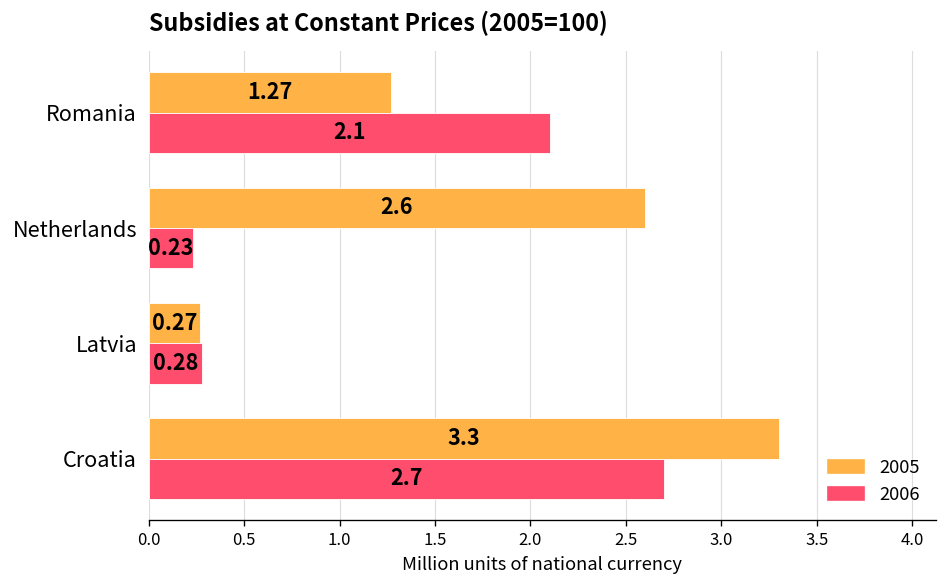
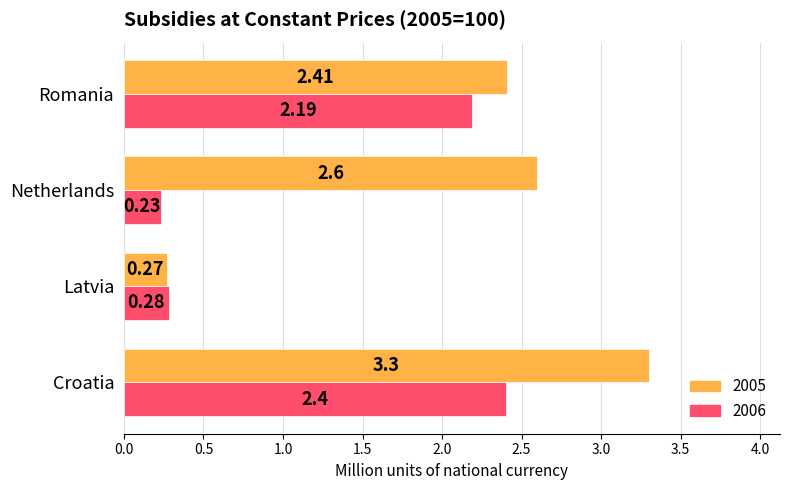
2005, Romania: 1.27 -> 2.41
2006, Romania: 2.1 -> 2.19
2006, Croatia: 2.7 -> 2.4
